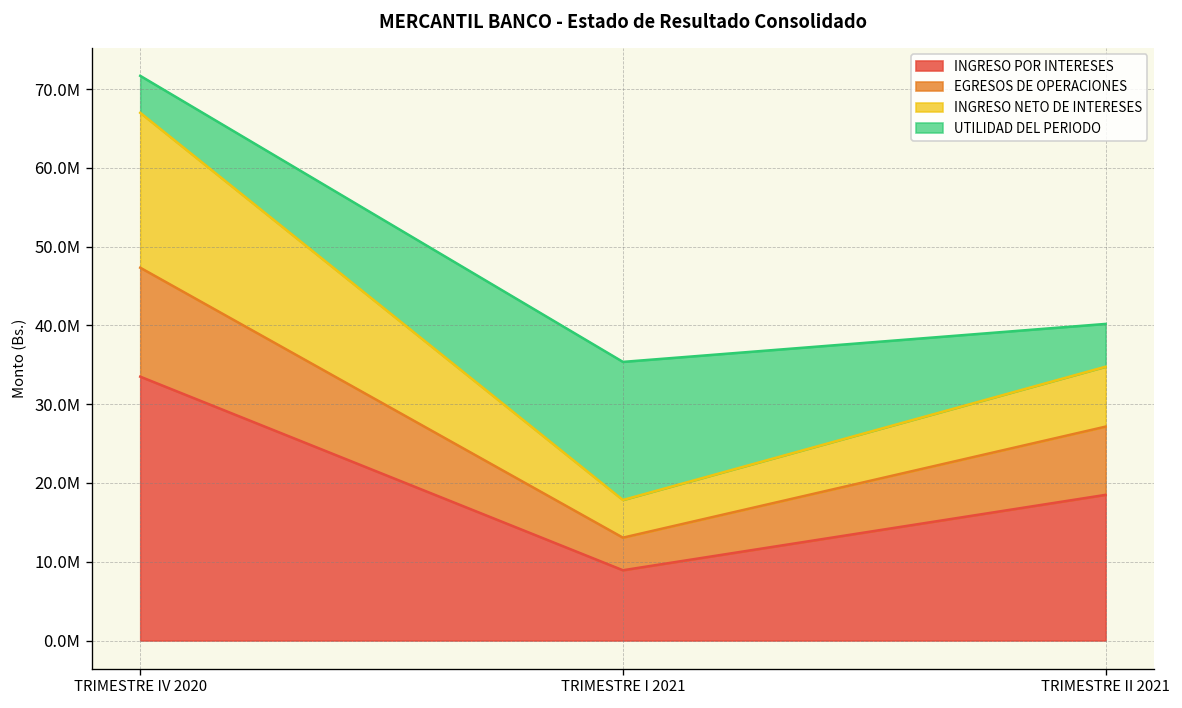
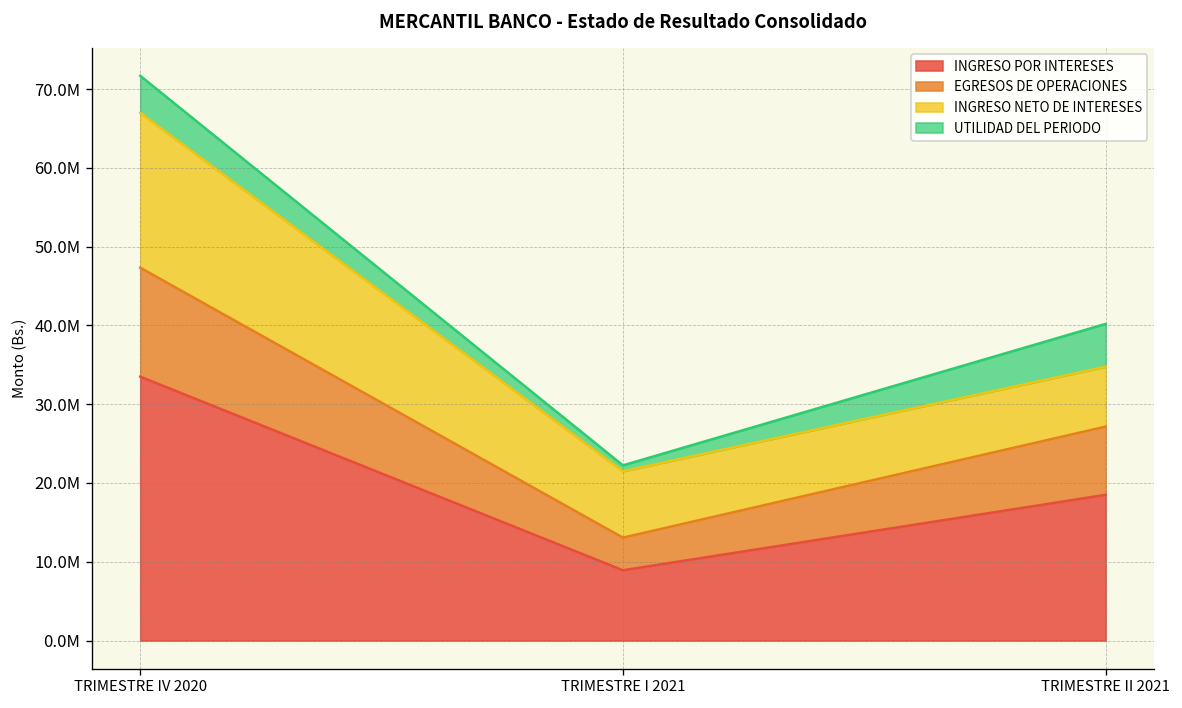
INGRESO NETO DE INTERESES, TRIMESTRE I 2021: 5000000 -> 8000000
UTILIDAD DEL PERIODO, TRIMESTRE I 2021: 18000000 -> 1000000
